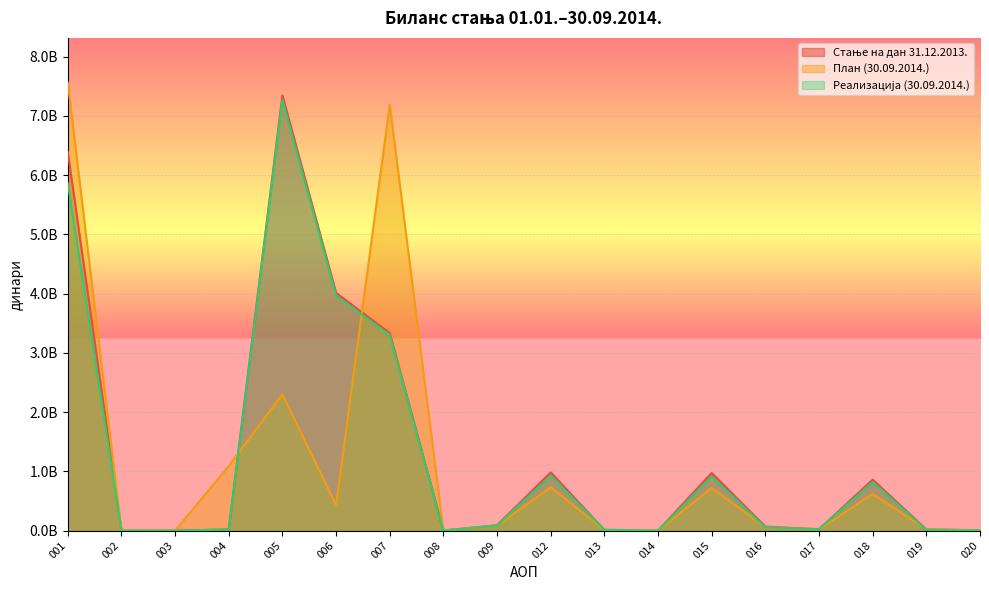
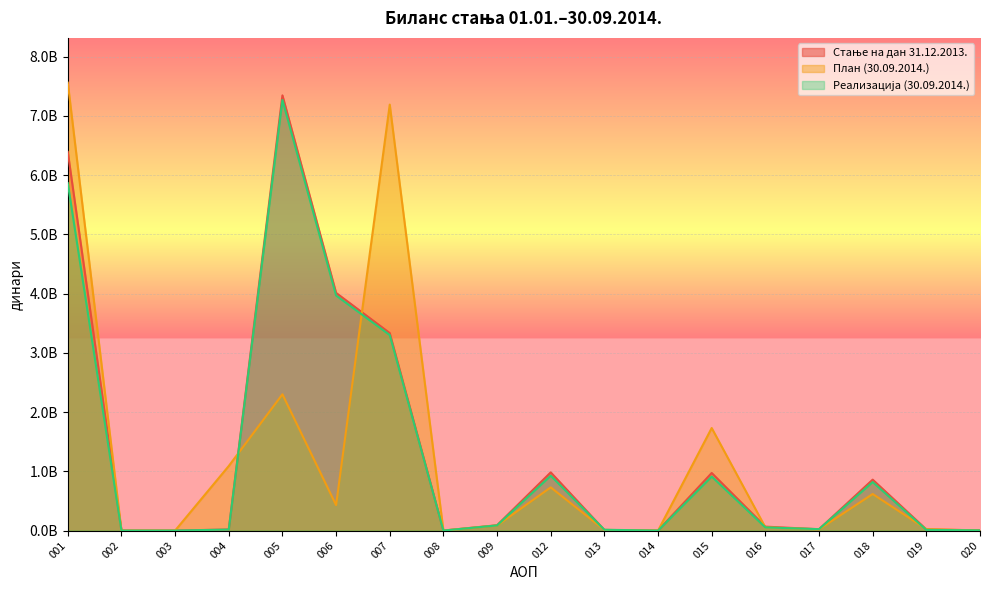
План (30.09.2014.), 015: 700000000 -> 1700000000
